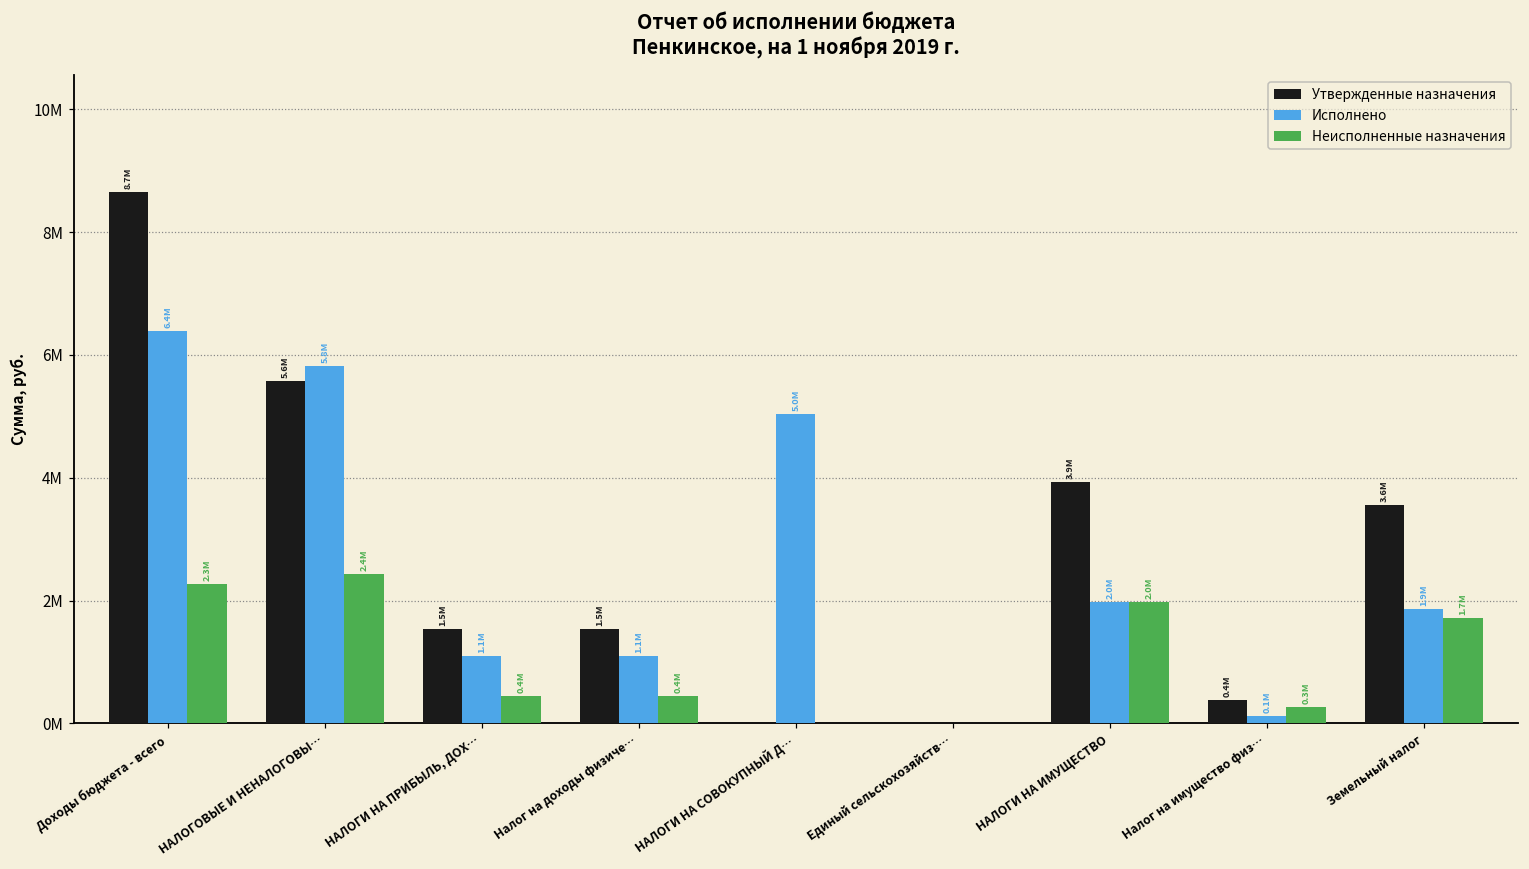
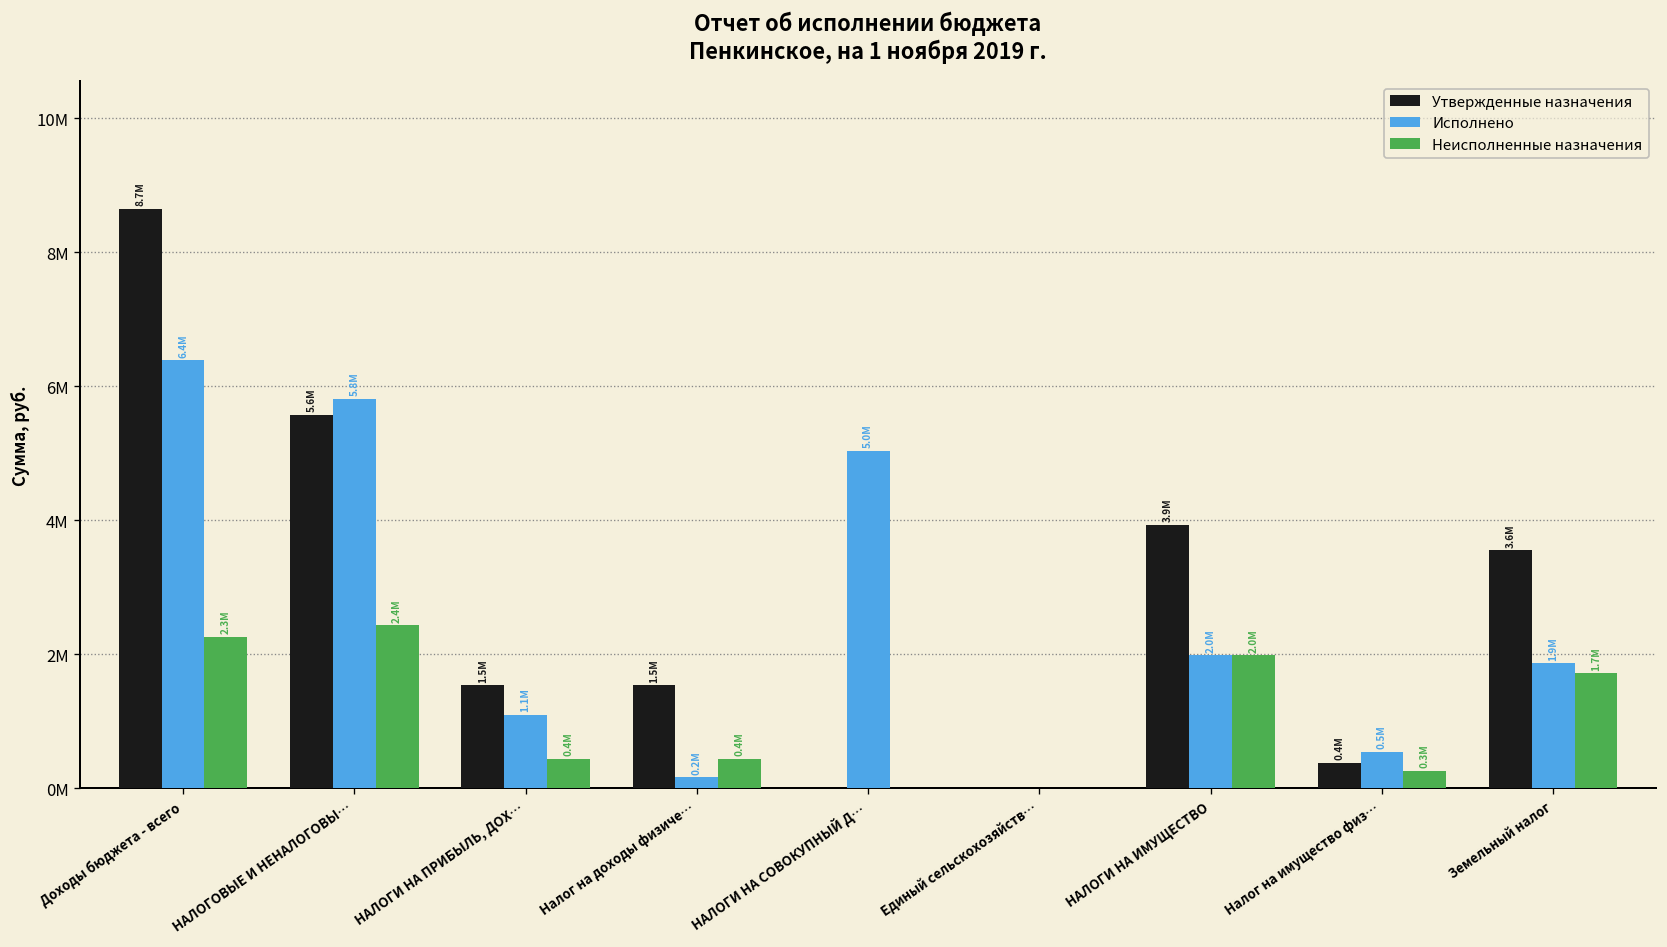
Исполнено, Налог на доходы физиче…: 1.1M -> 0.2M
Исполнено, Налог на имущество физ…: 0.1M -> 0.5M
